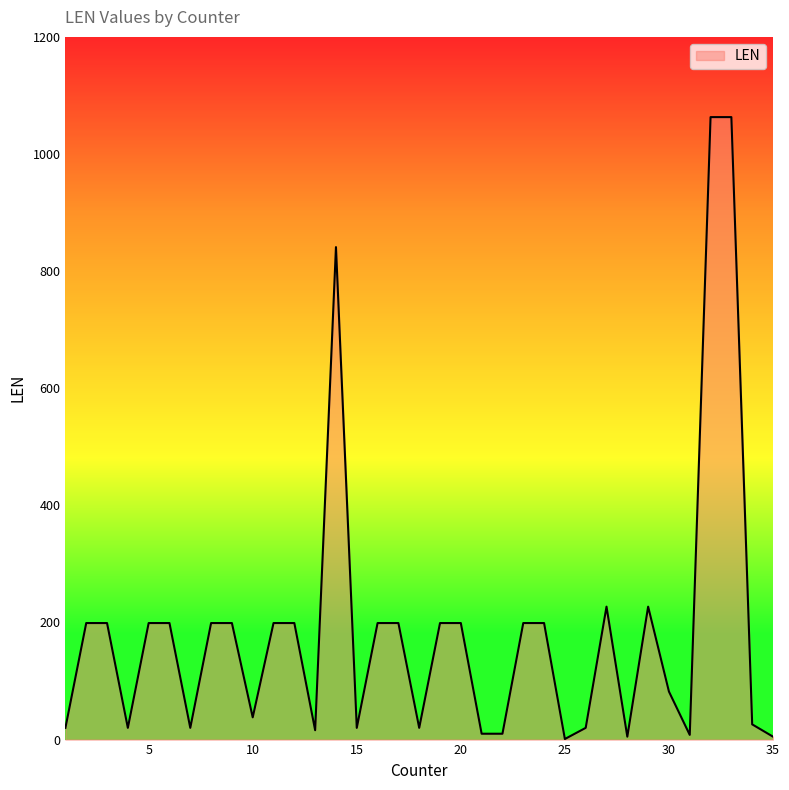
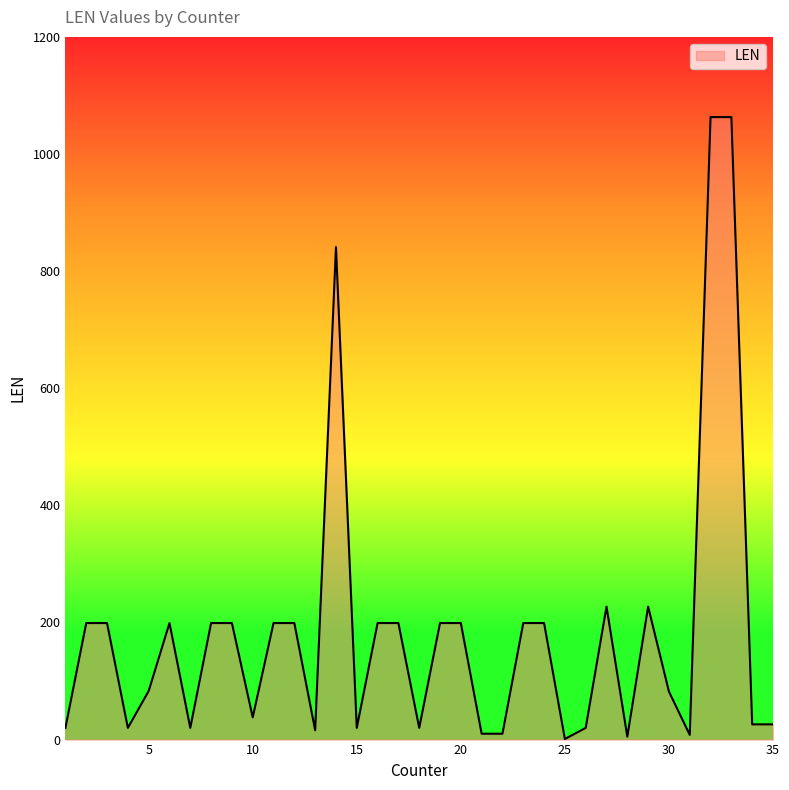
5: 200 -> 80
35: 10 -> 30
